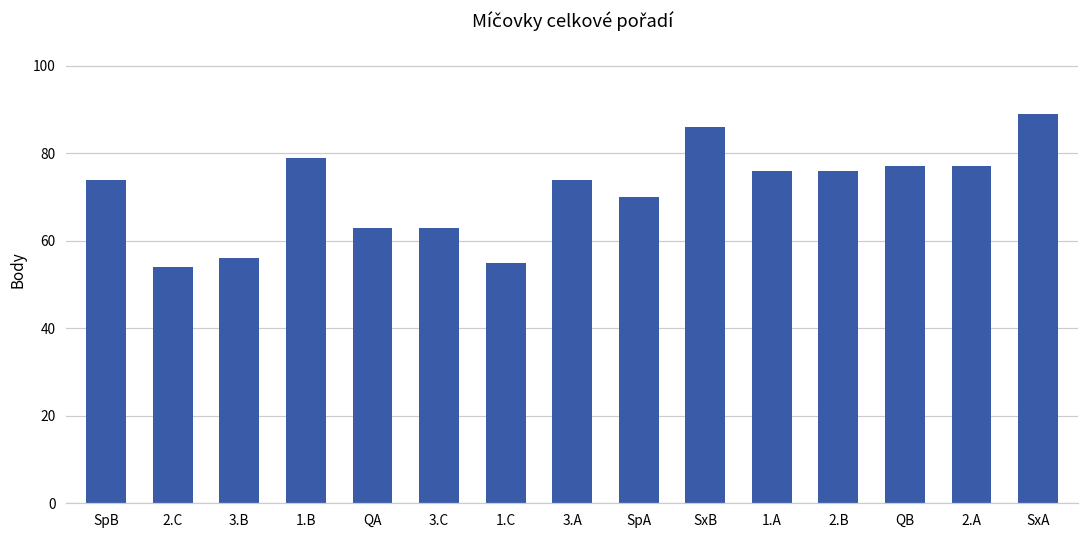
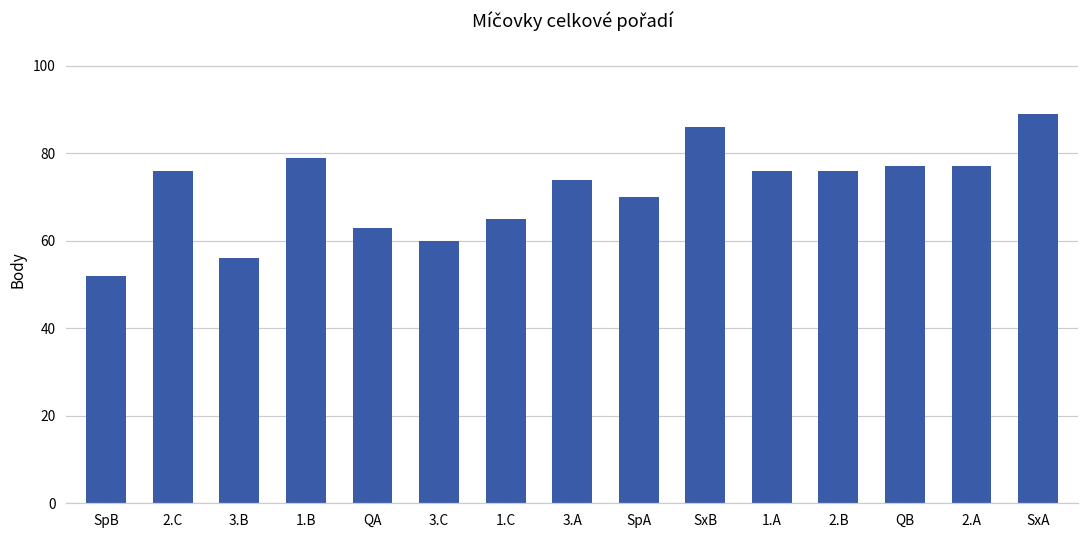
SpB: 74 -> 52
2.C: 54 -> 76
3.C: 63 -> 60
1.C: 55 -> 65
